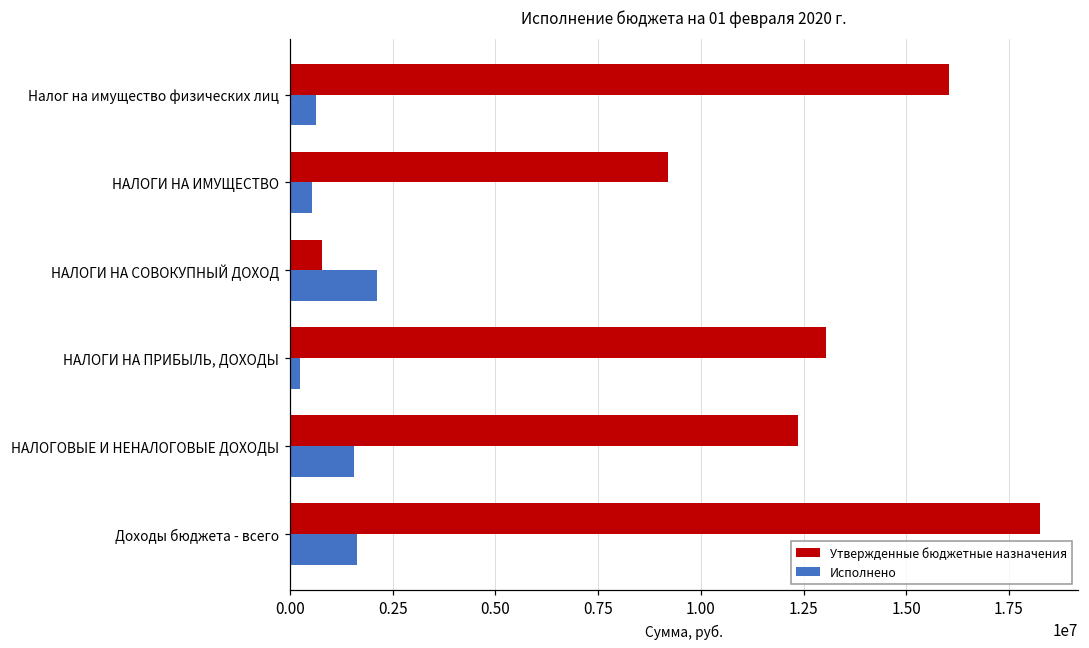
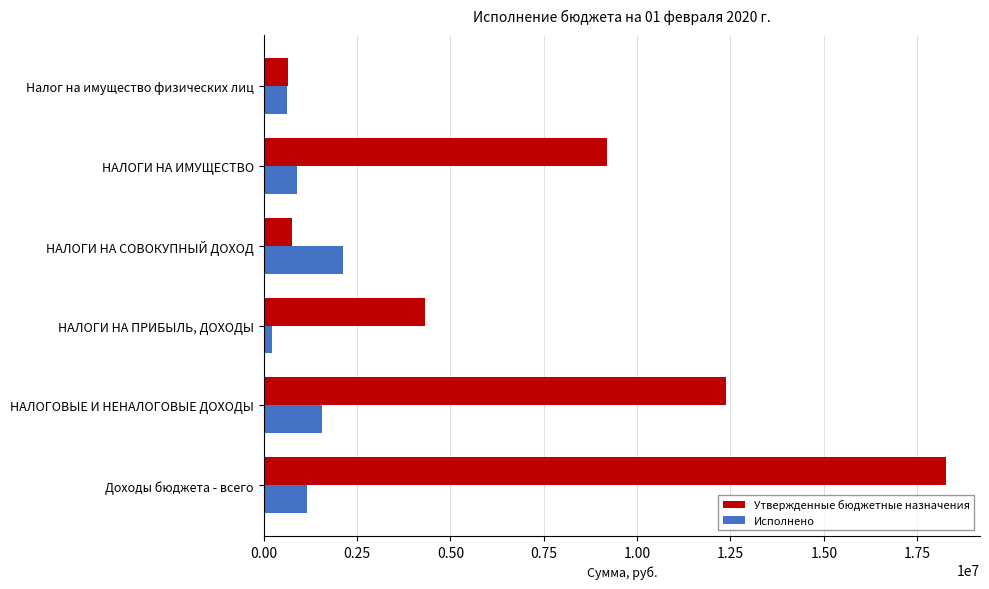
Утвержденные бюджетные назначения, Налог на имущество физических лиц: 16000000 -> 700000
Исполнено, НАЛОГИ НА ИМУЩЕСТВО: 500000 -> 900000
Утвержденные бюджетные назначения, НАЛОГИ НА ПРИБЫЛЬ, ДОХОДЫ: 13100000 -> 4300000
Исполнено, Доходы бюджета - всего: 1600000 -> 1200000
